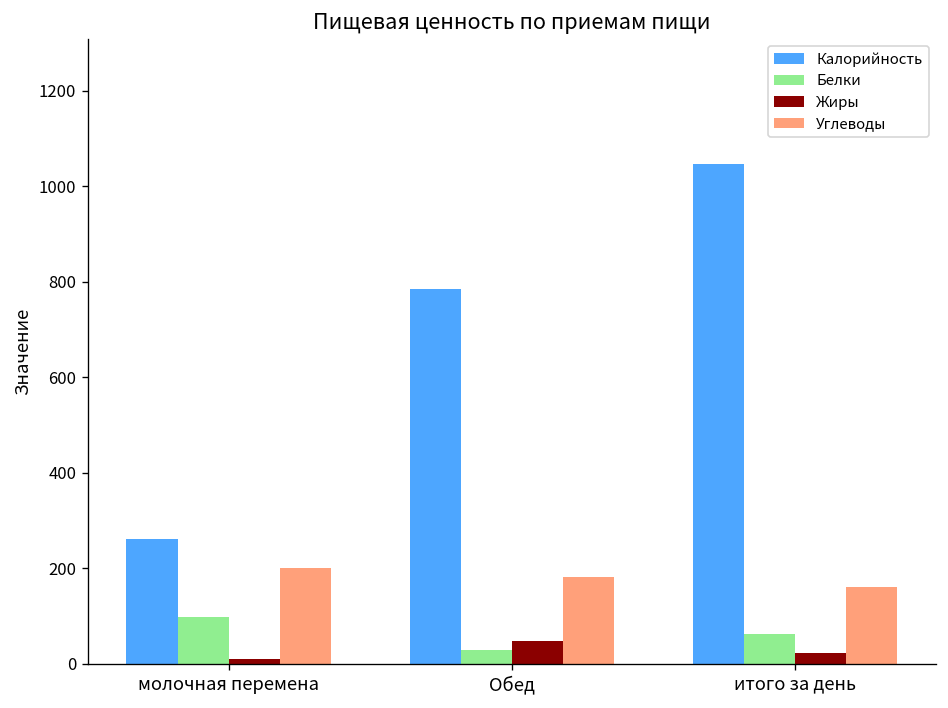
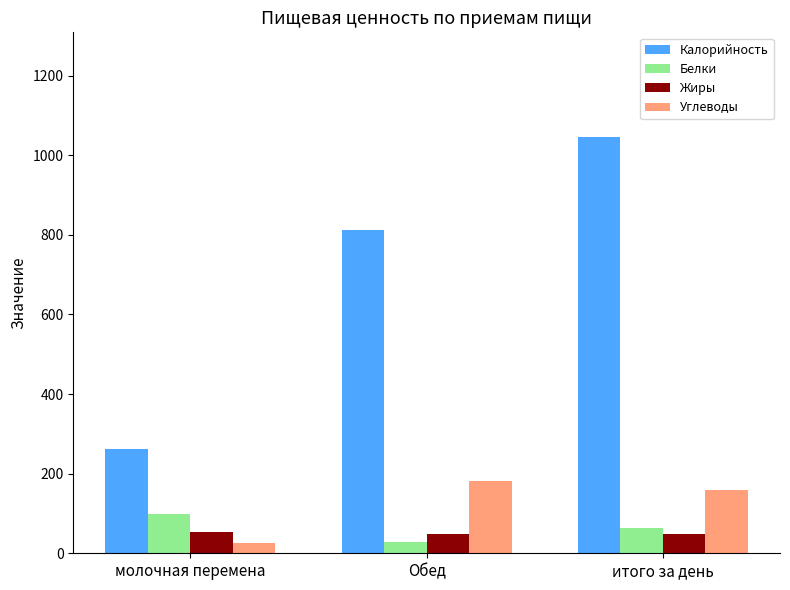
Жиры, молочная перемена: 10 -> 50
Углеводы, молочная перемена: 200 -> 30
Калорийность, Обед: 790 -> 810
Жиры, итого за день: 20 -> 50
